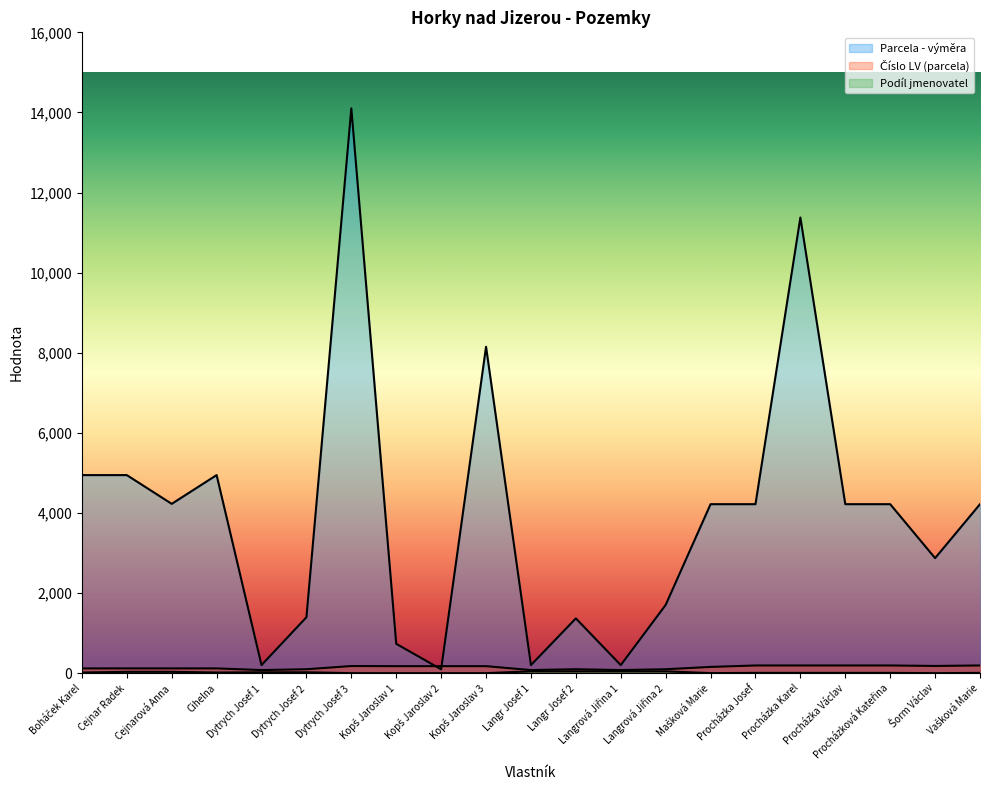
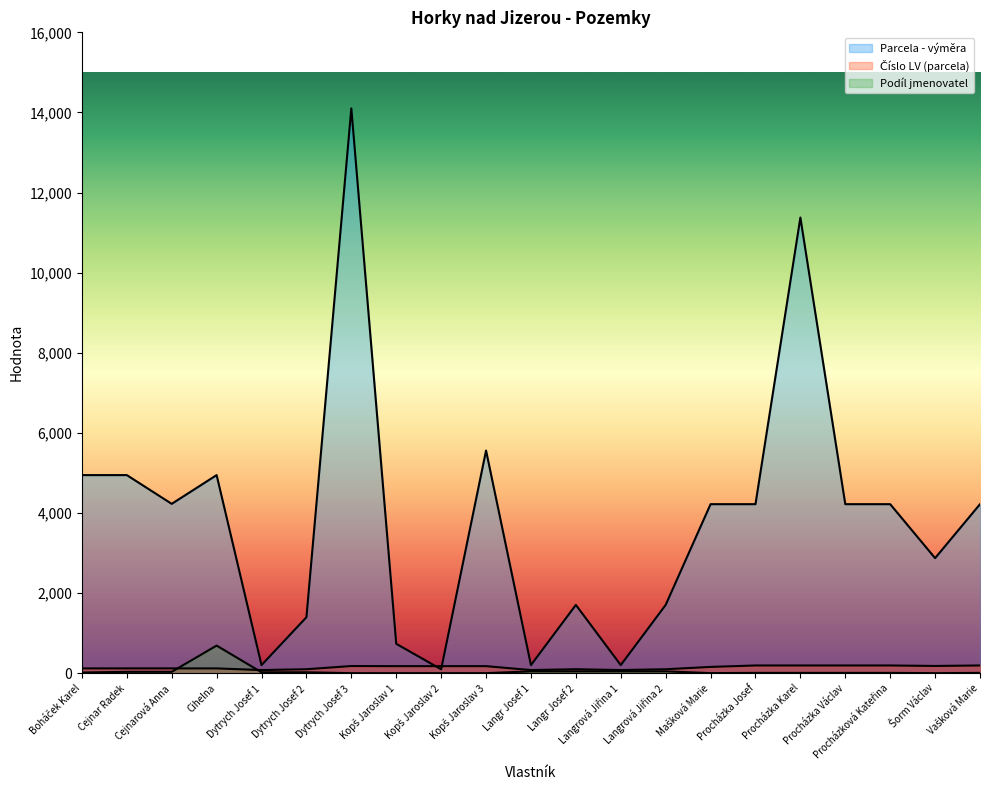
Podíl jmenovatel, Cihelna: 0 -> 700
Parcela - výměra, Kopš Jaroslav 3: 8,200 -> 5,600
Parcela - výměra, Langr Josef 2: 1,400 -> 1,700
